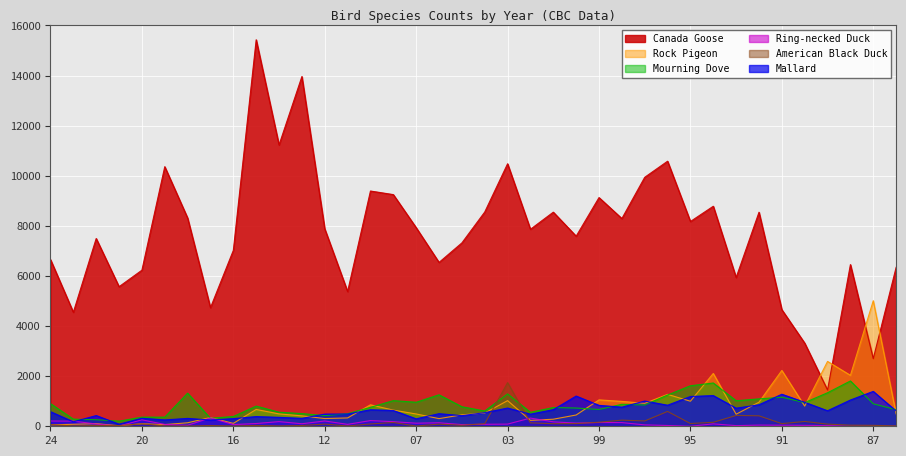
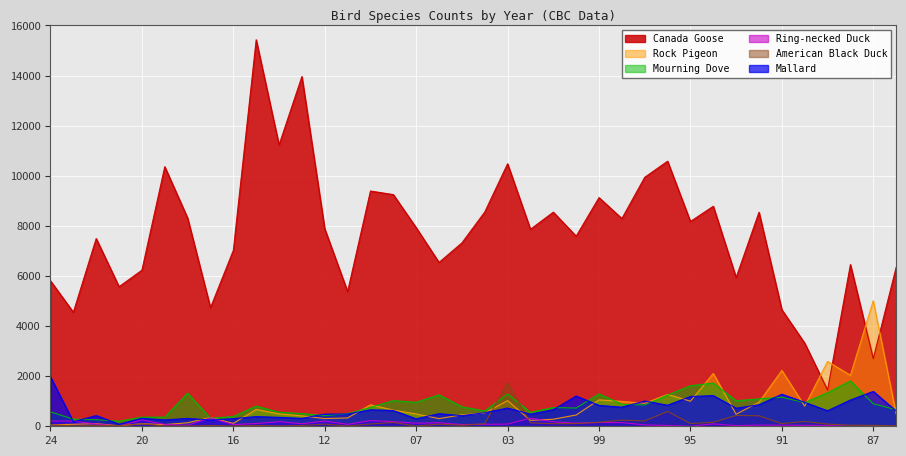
Canada Goose, 24: 6700 -> 5800
Mourning Dove, 24: 900 -> 600
Mallard, 24: 600 -> 2000
Mourning Dove, 99: 700 -> 1300
